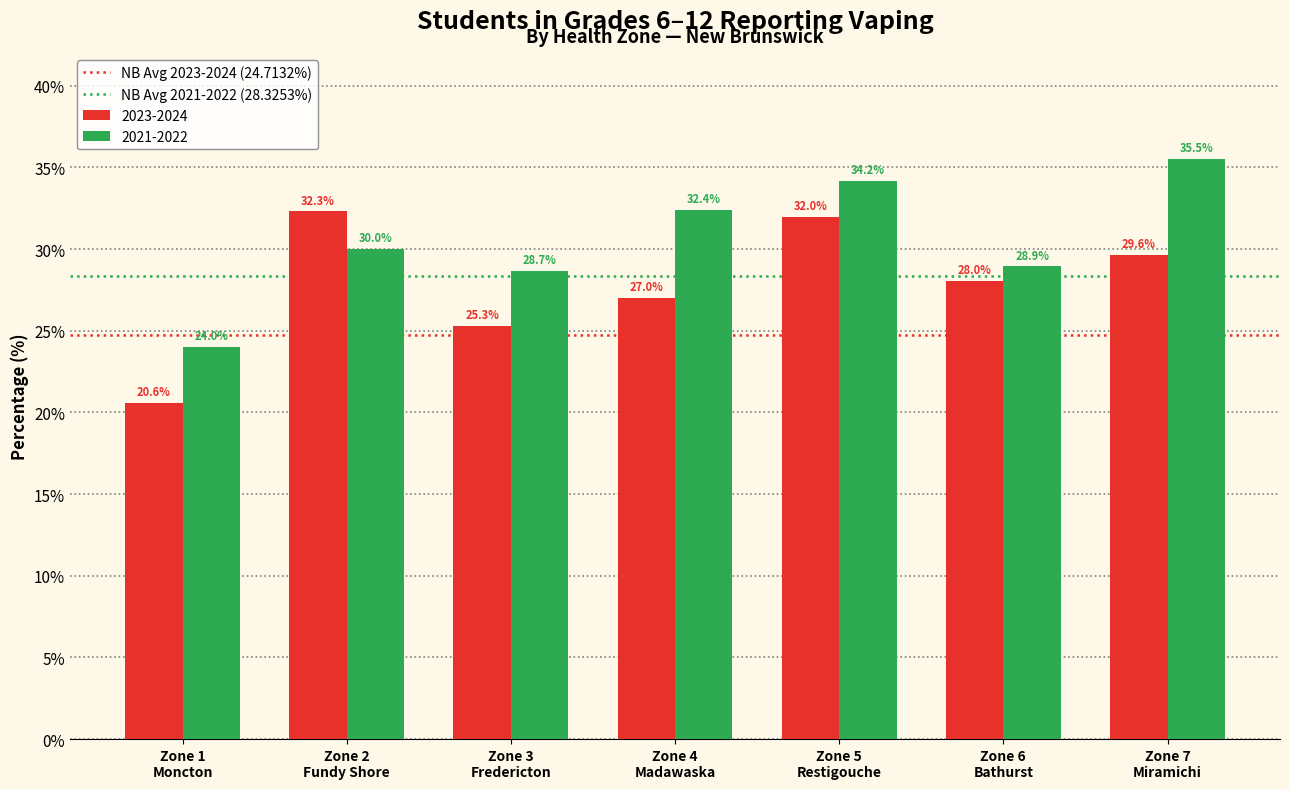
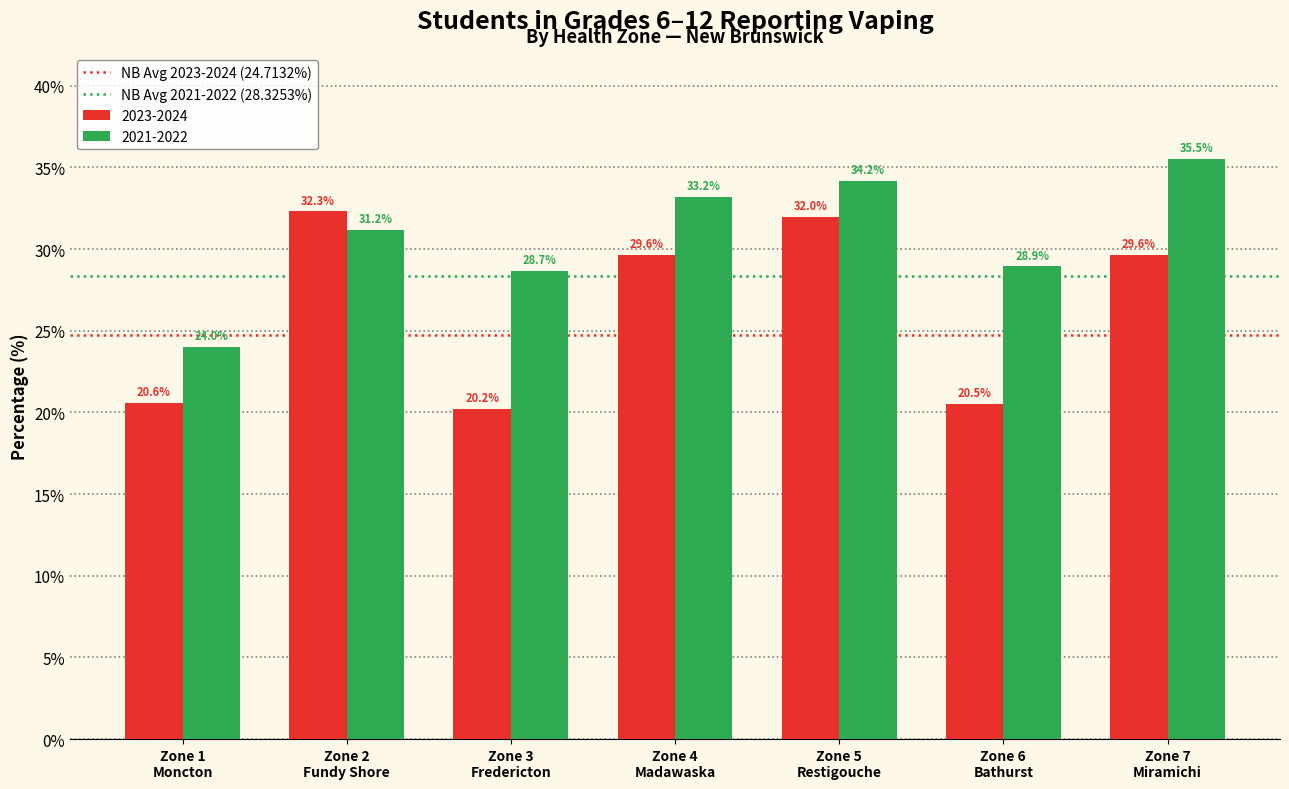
2021-2022, Zone 2 Fundy Shore: 30.0% -> 31.2%
2023-2024, Zone 3 Fredericton: 25.3% -> 20.2%
2023-2024, Zone 4 Madawaska: 27.0% -> 29.6%
2021-2022, Zone 4 Madawaska: 32.4% -> 33.2%
2023-2024, Zone 6 Bathurst: 28.0% -> 20.5%
